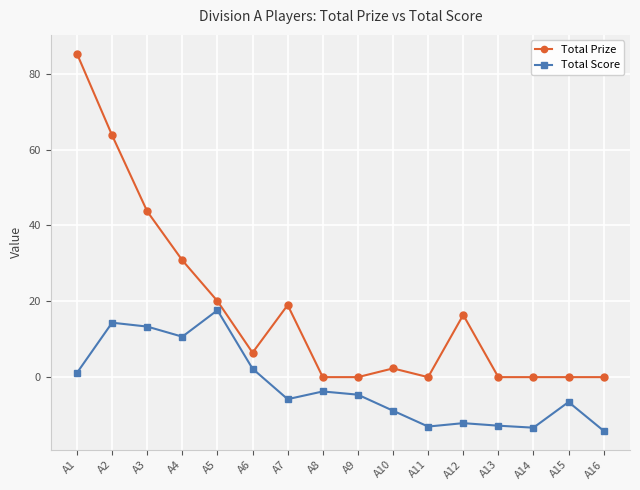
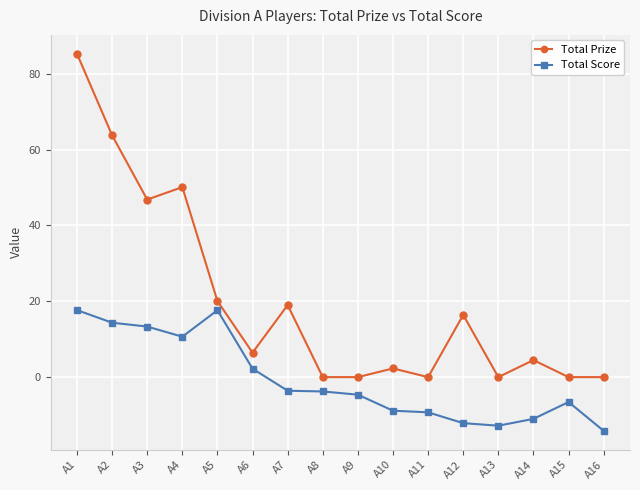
Total Score, A1: 1 -> 18
Total Prize, A3: 44 -> 47
Total Prize, A4: 31 -> 50
Total Score, A7: -6 -> -4
Total Score, A11: -13 -> -9
Total Prize, A14: 0 -> 5
Total Score, A14: -13 -> -11
